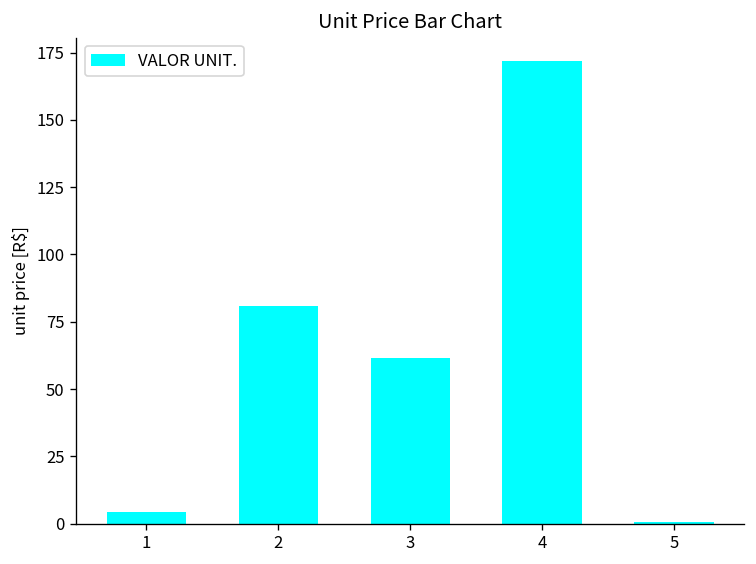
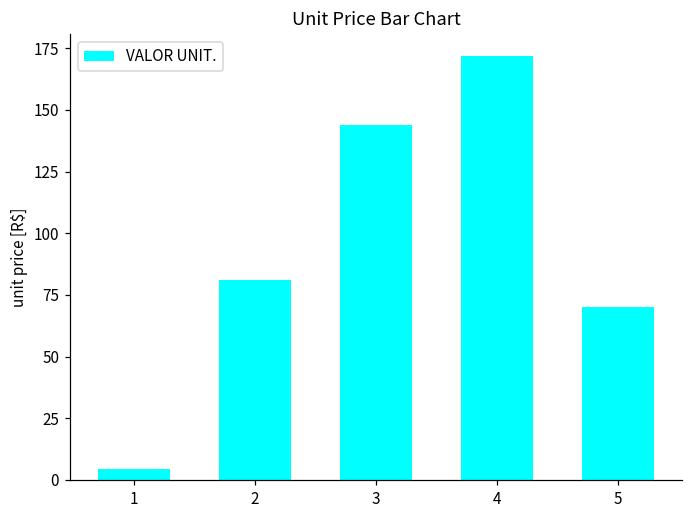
3: 61 -> 144
5: 1 -> 70
